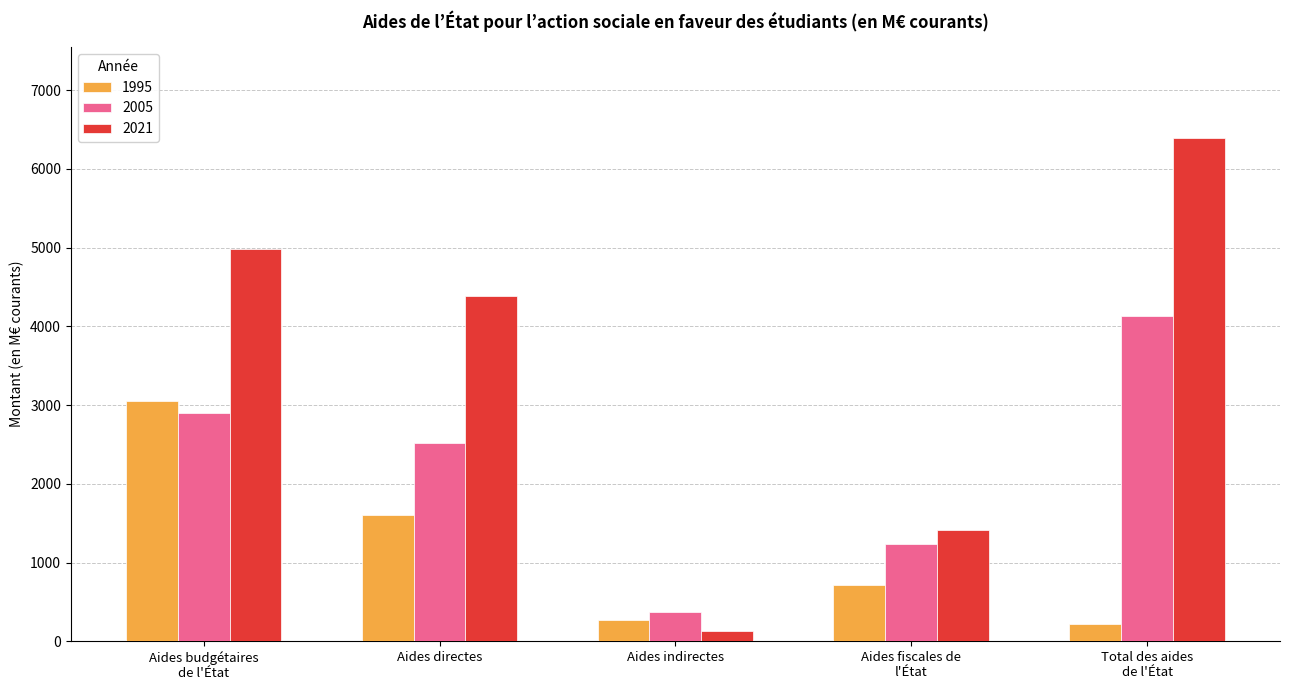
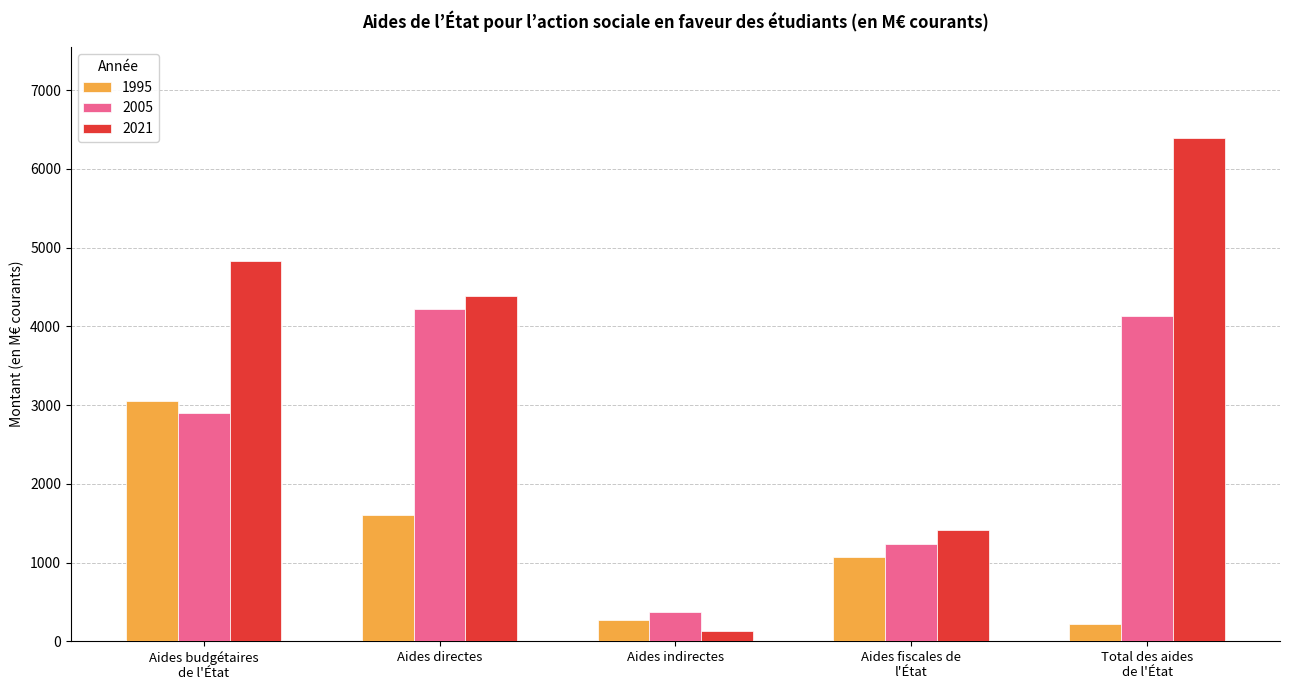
2021, Aides budgétaires de l'État: 5000 -> 4800
2005, Aides directes: 2500 -> 4200
1995, Aides fiscales de l'État: 700 -> 1100
